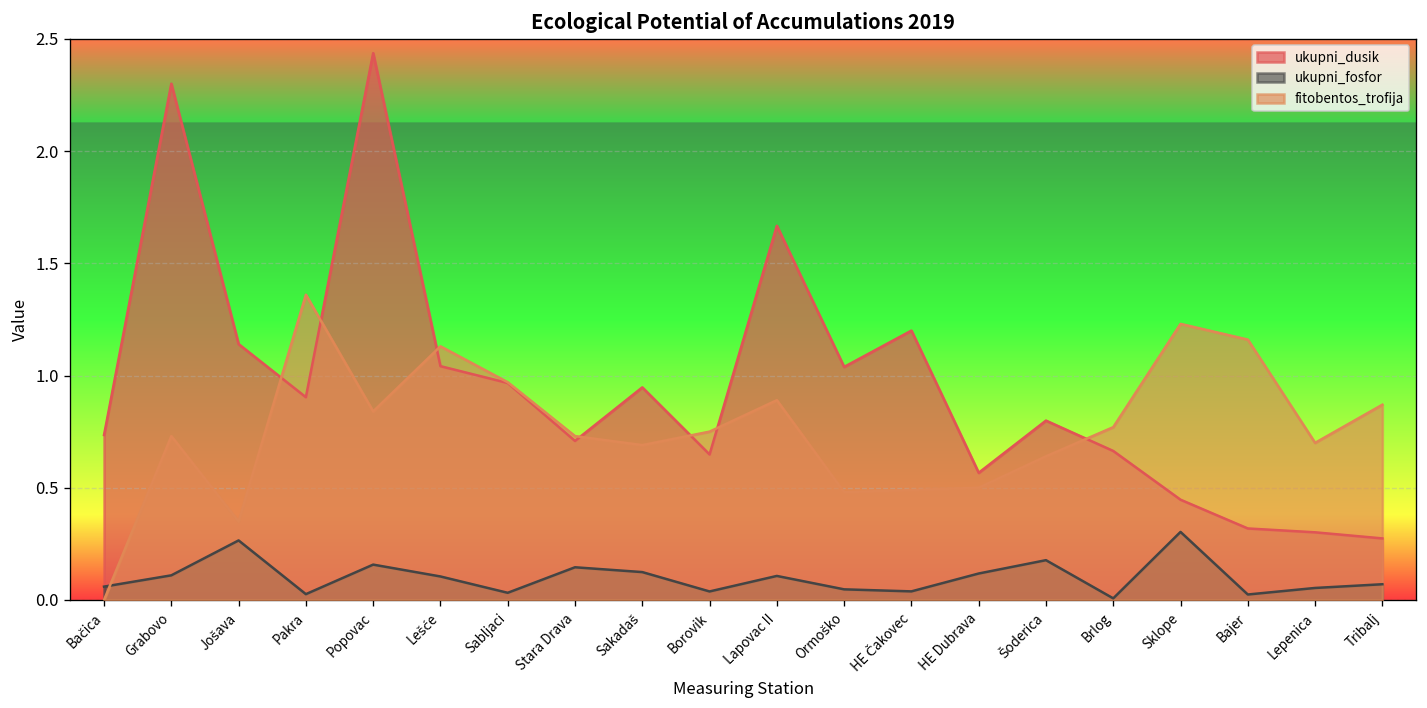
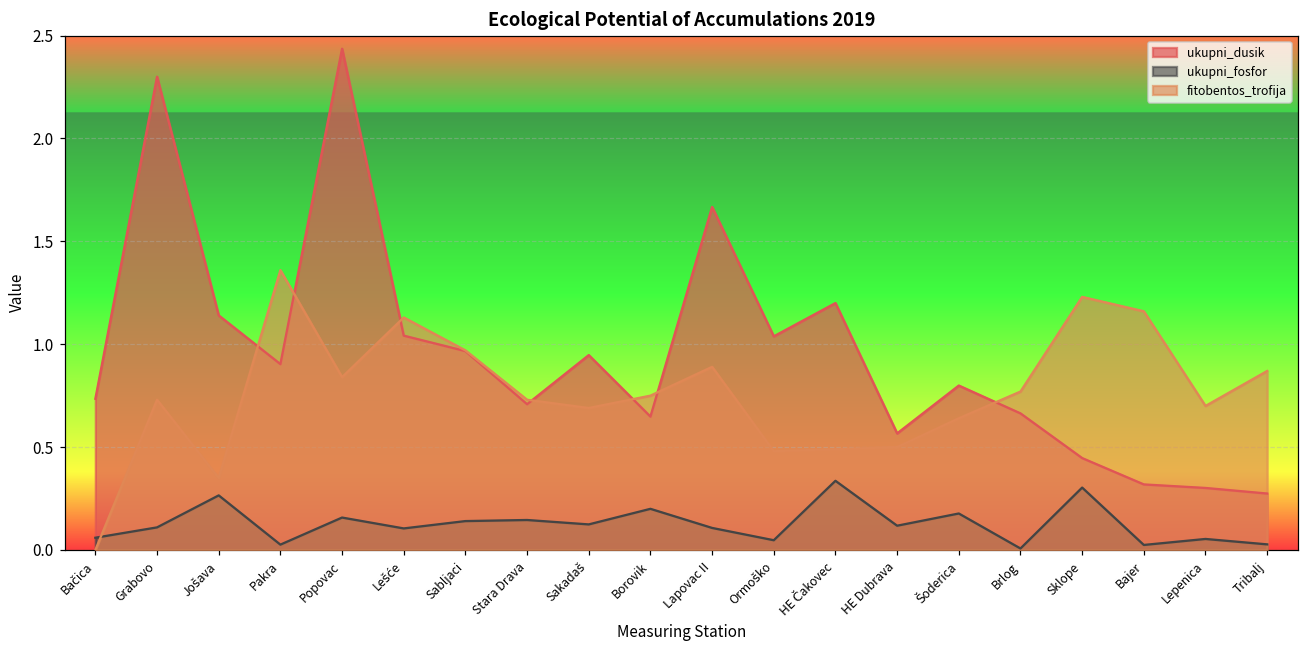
ukupni_fosfor, Sabljaci: 0.03 -> 0.14
ukupni_fosfor, Borovik: 0.04 -> 0.20
ukupni_fosfor, HE Čakovec: 0.04 -> 0.34
ukupni_fosfor, Tribalj: 0.07 -> 0.03
